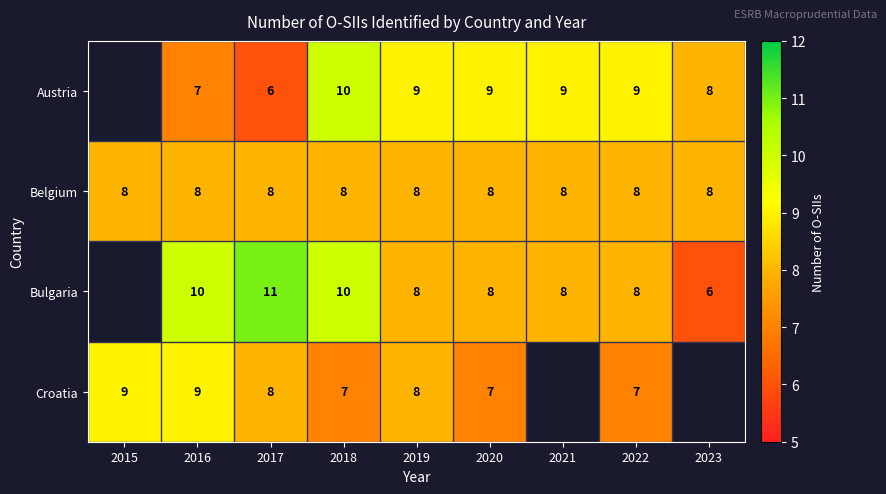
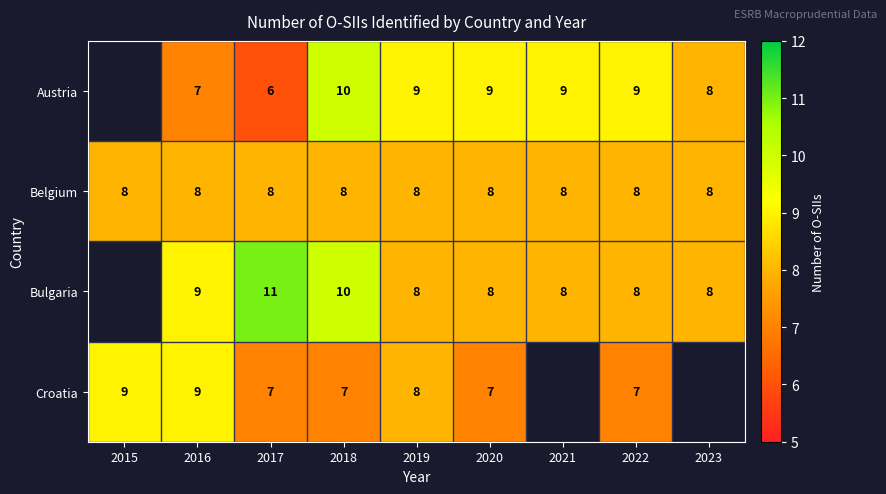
Bulgaria, 2016: 10 -> 9
Bulgaria, 2023: 6 -> 8
Croatia, 2017: 8 -> 7
